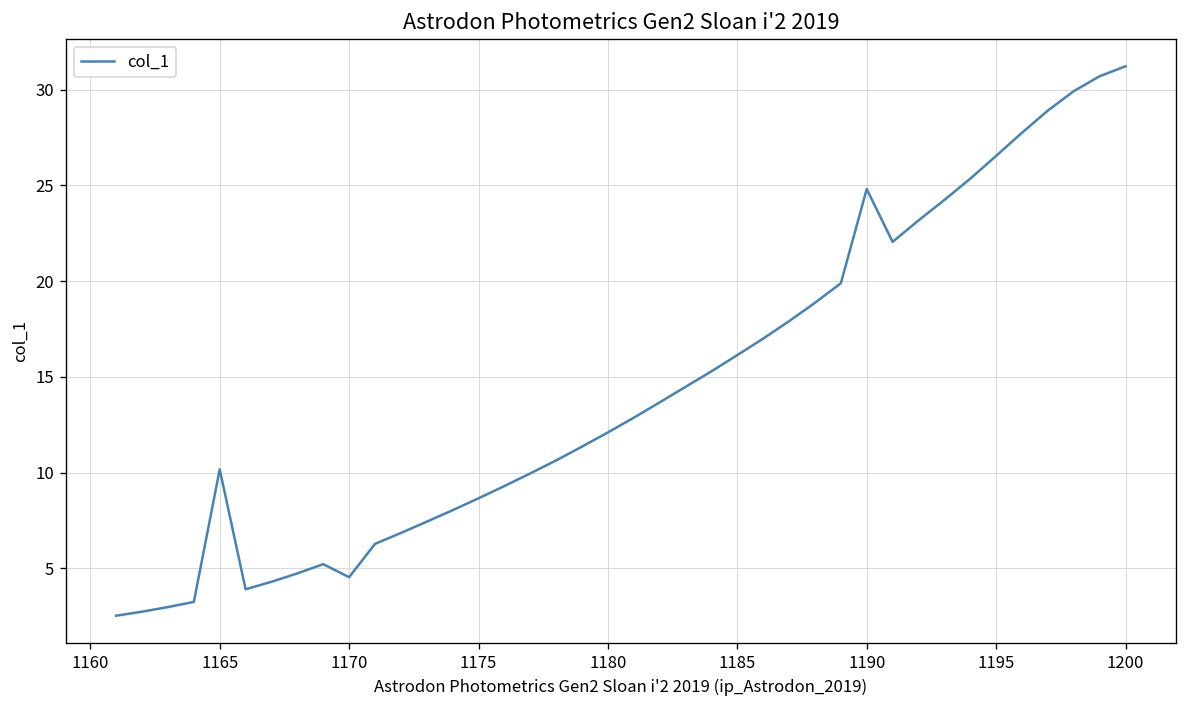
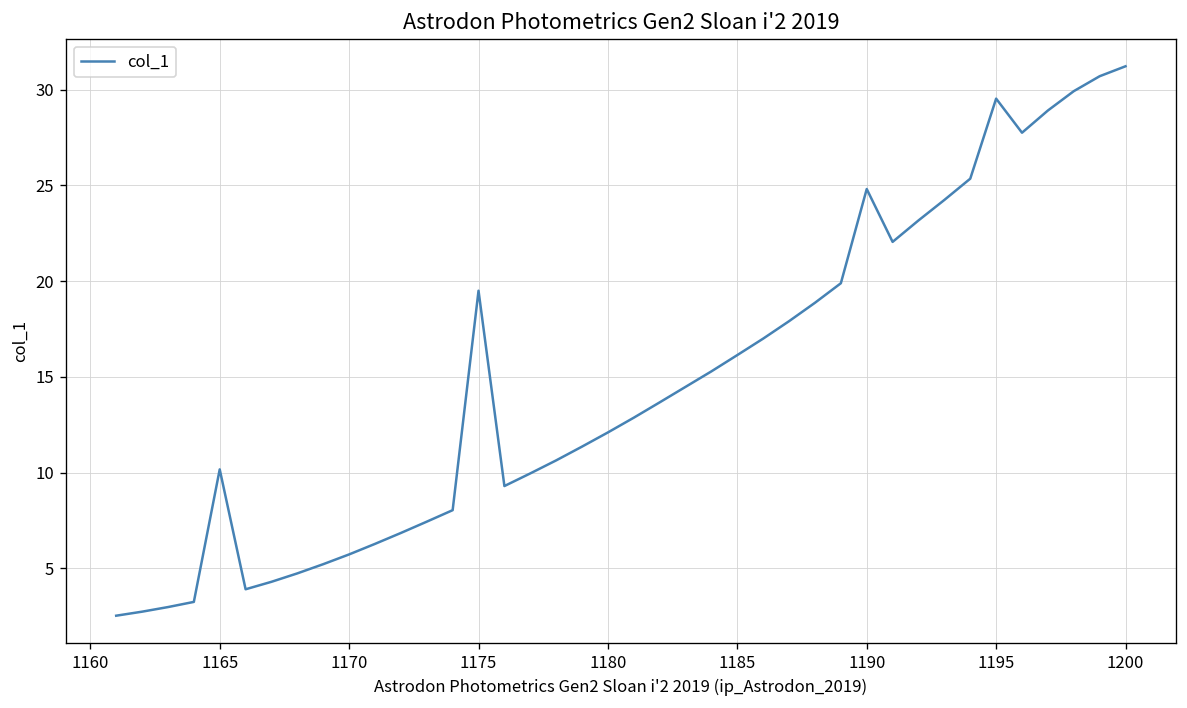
1170: 4.5 -> 5.7
1175: 8.7 -> 19.5
1195: 26.5 -> 29.5
